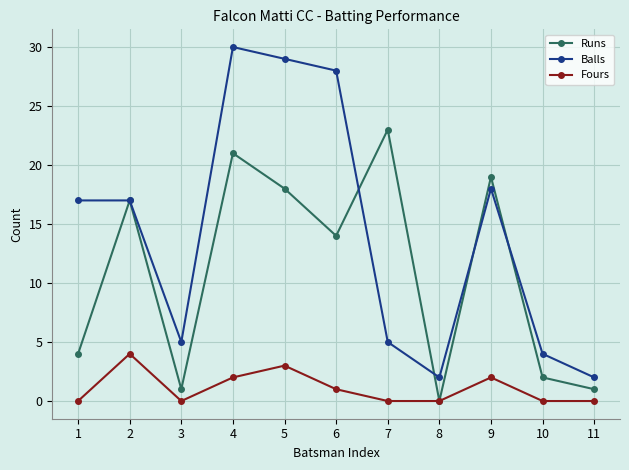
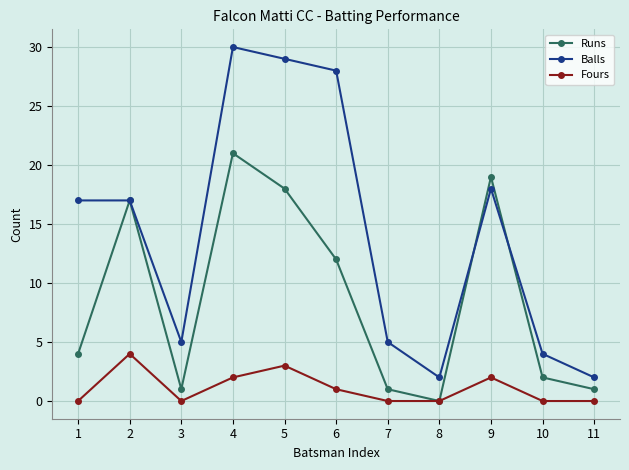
Runs, 6: 14 -> 12
Runs, 7: 23 -> 1
